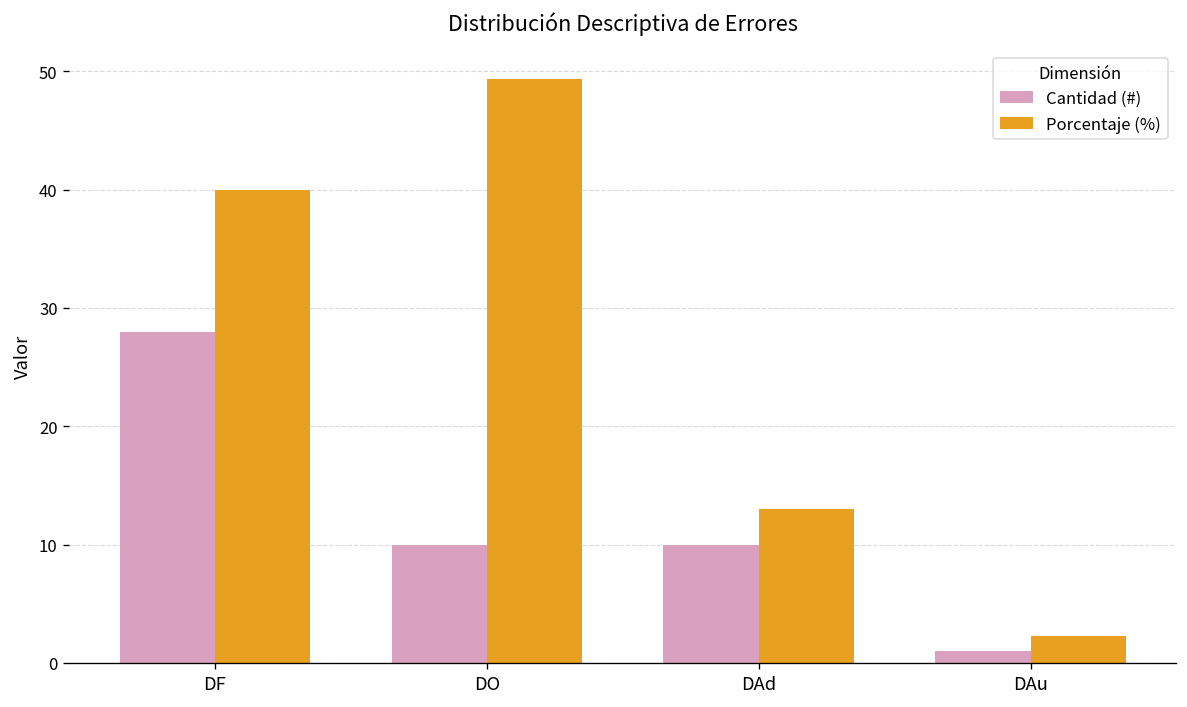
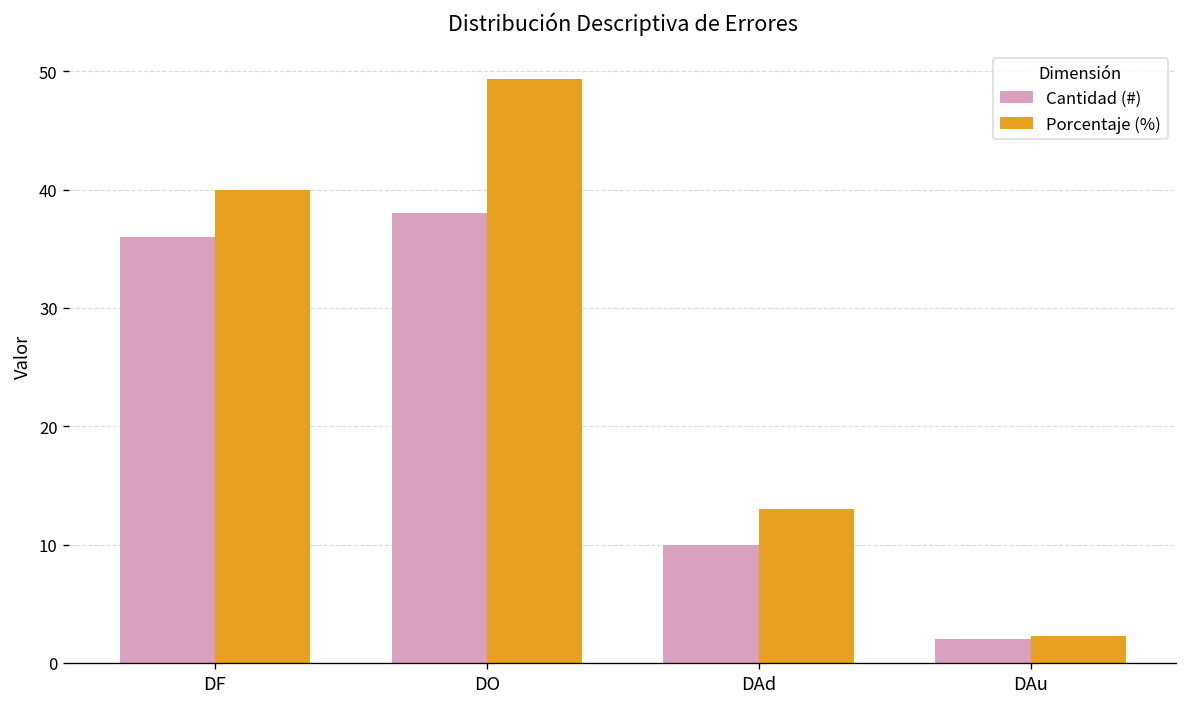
Cantidad (#), DF: 28 -> 36
Cantidad (#), DO: 10 -> 38
Cantidad (#), DAu: 1 -> 2
